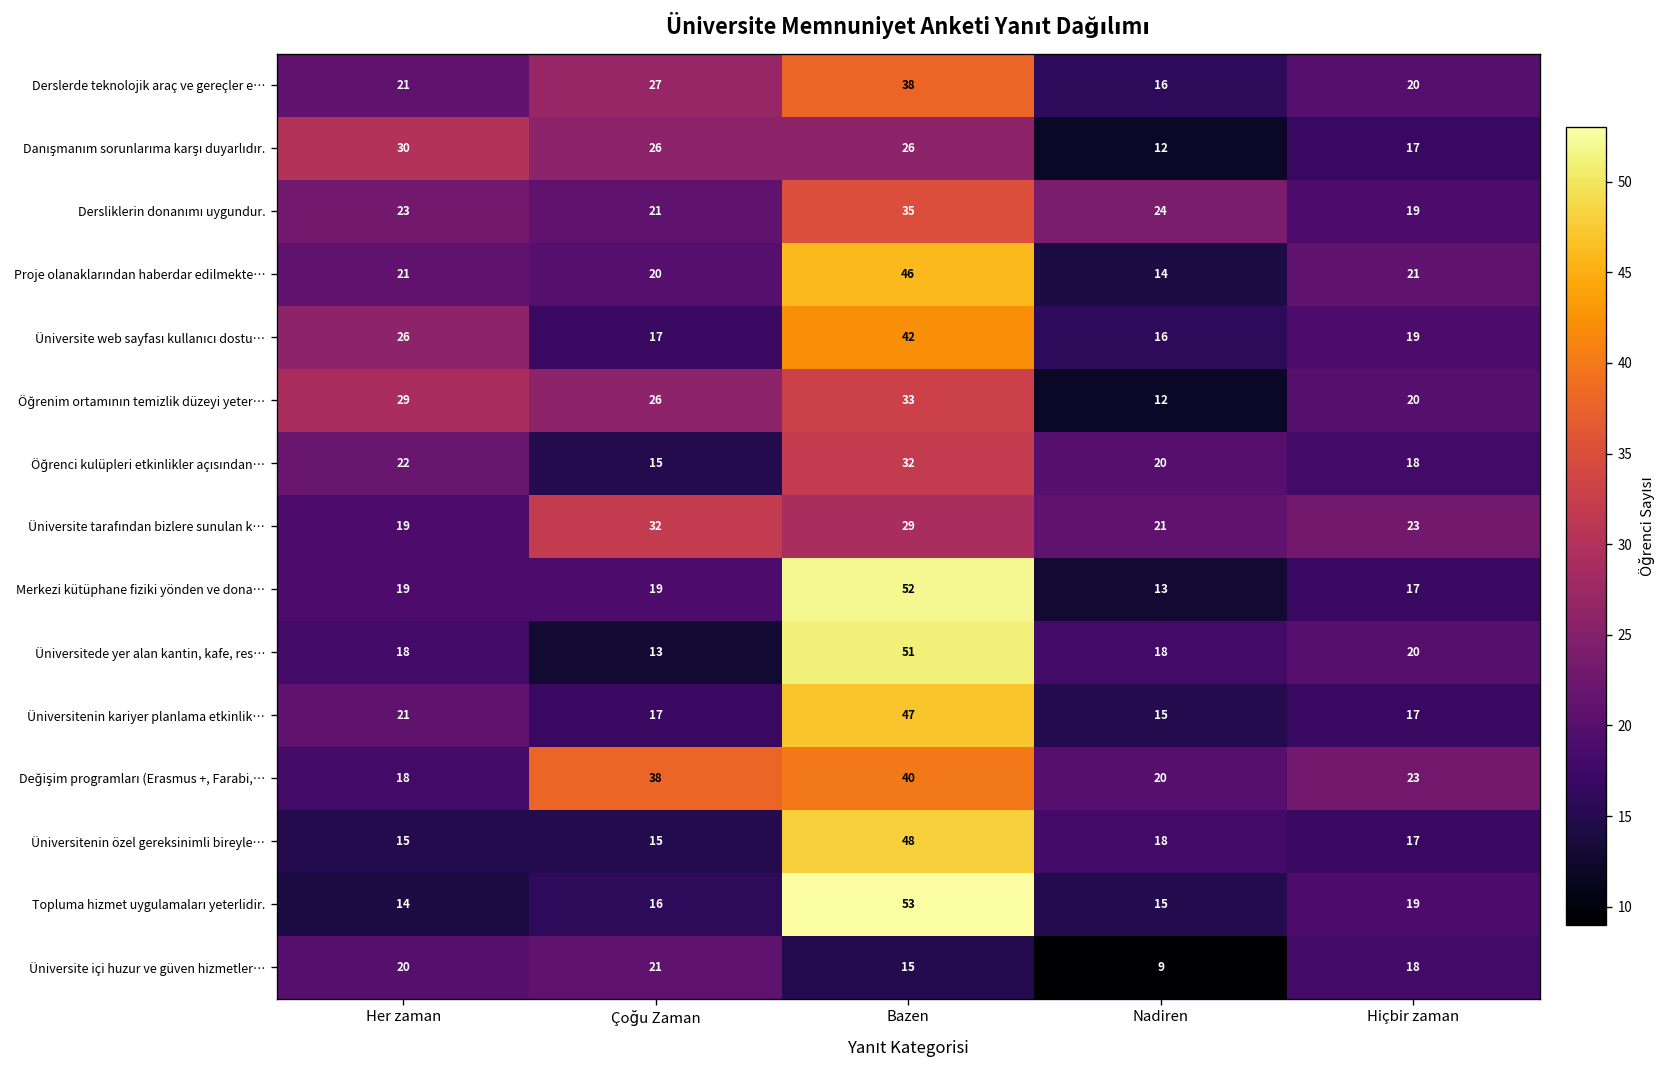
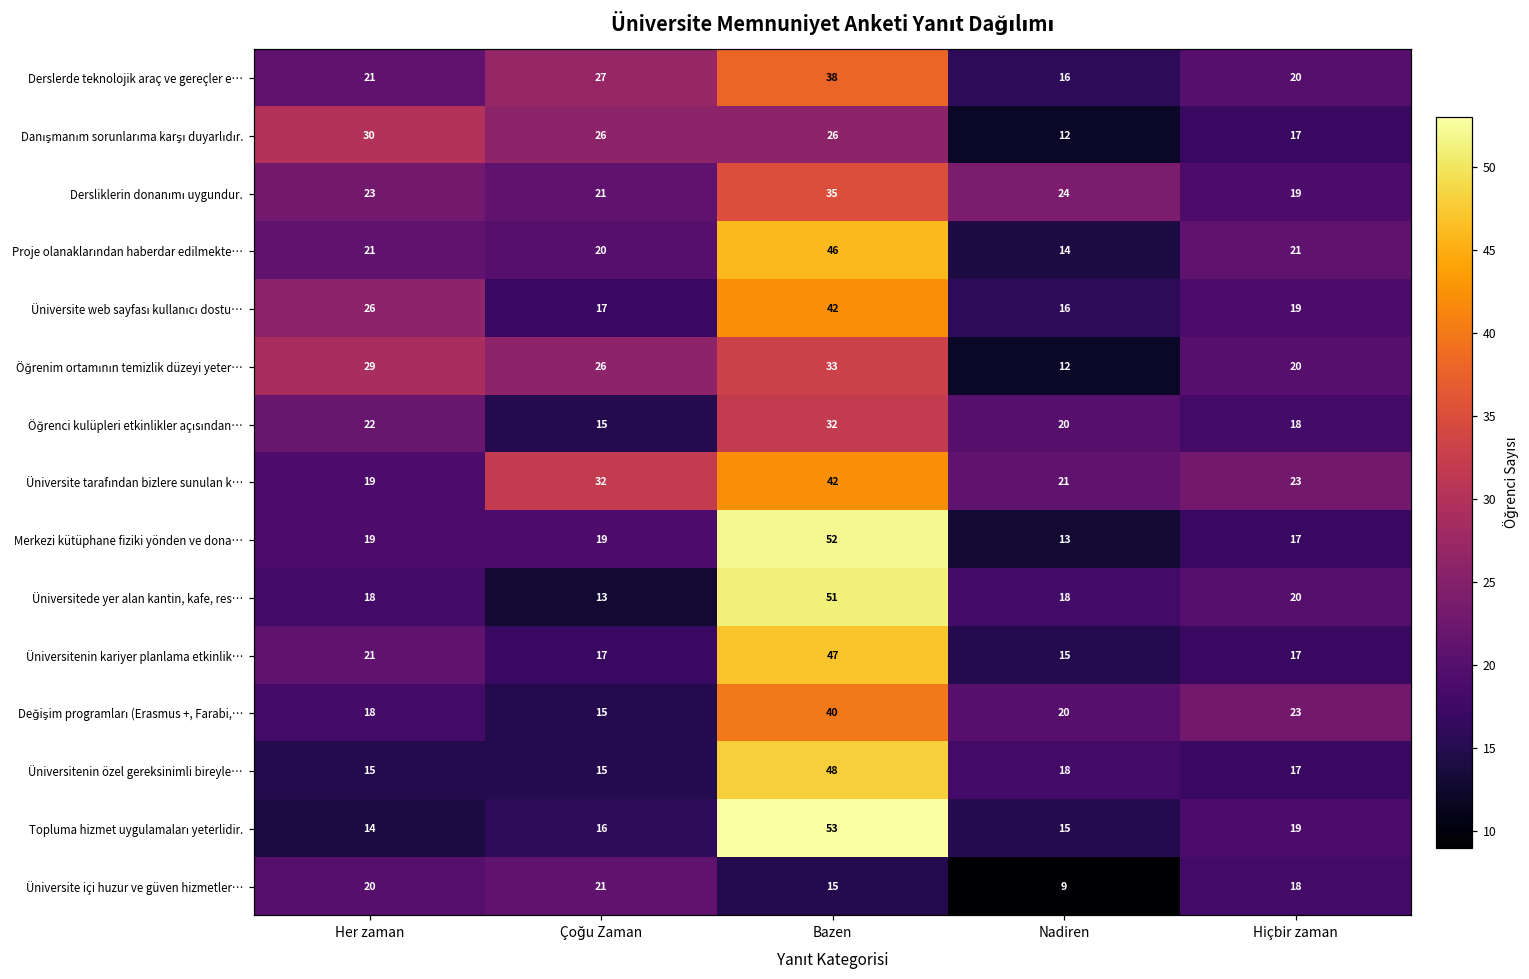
Üniversite tarafından bizlere sunulan k…, Bazen: 29 -> 42
Değişim programları (Erasmus +, Farabi,…, Çoğu Zaman: 38 -> 15
